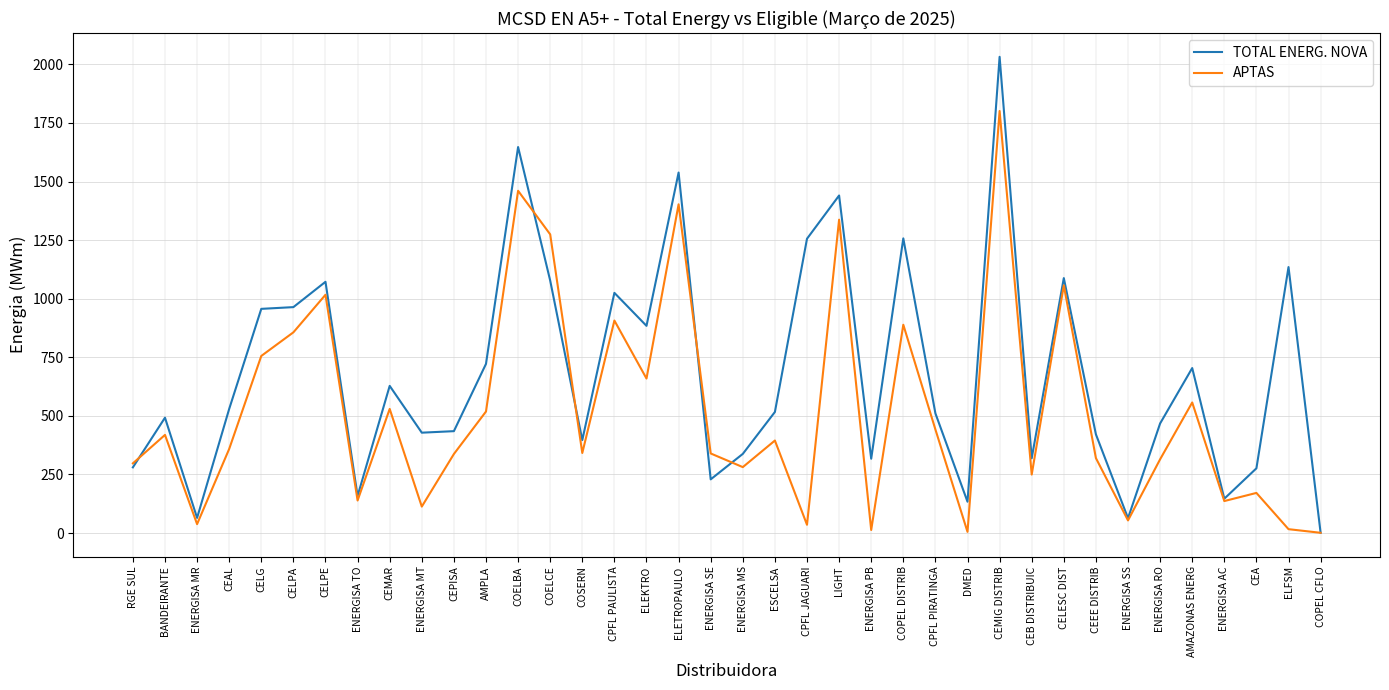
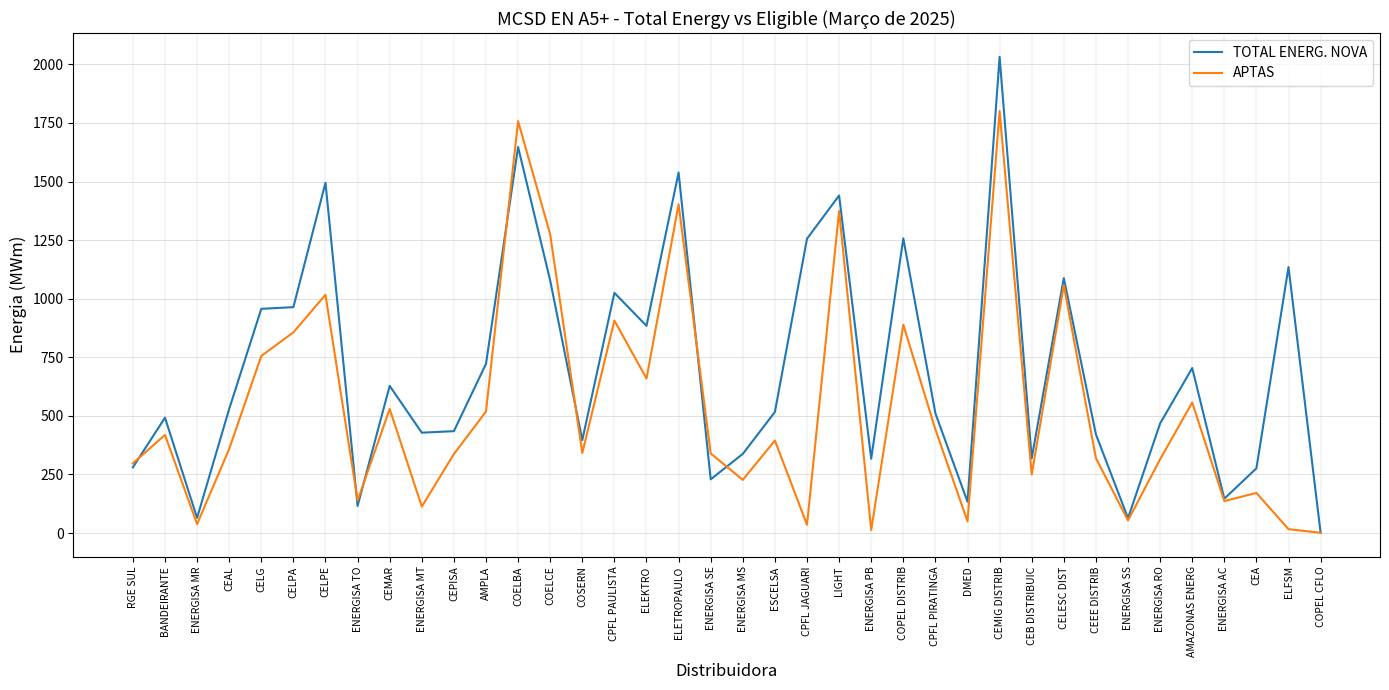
TOTAL ENERG. NOVA, CELPE: 1070 -> 1490
TOTAL ENERG. NOVA, ENERGISA TO: 160 -> 120
APTAS, COELBA: 1460 -> 1760
APTAS, ENERGISA MS: 280 -> 230
APTAS, LIGHT: 1340 -> 1370
APTAS, DMED: 10 -> 50
